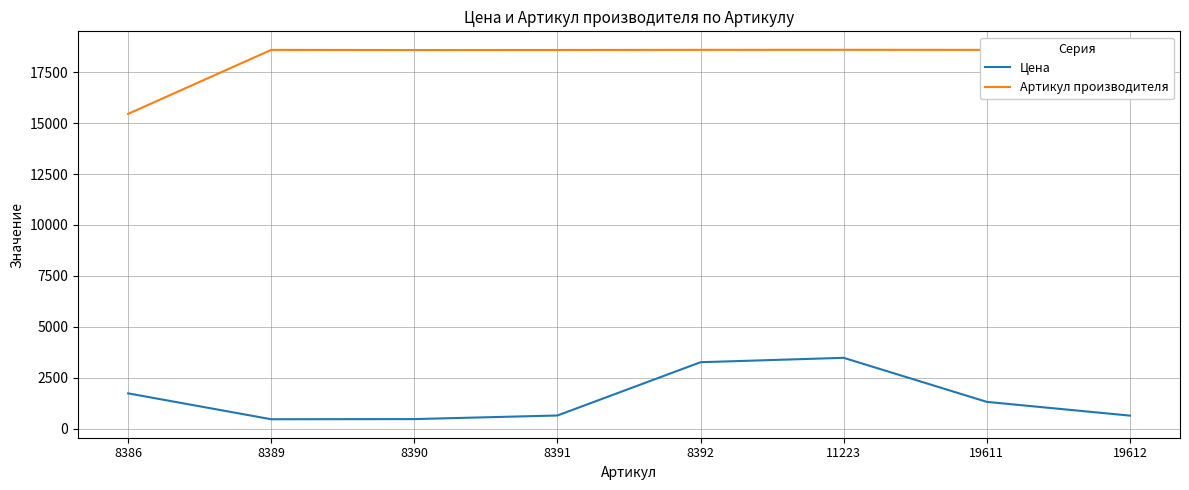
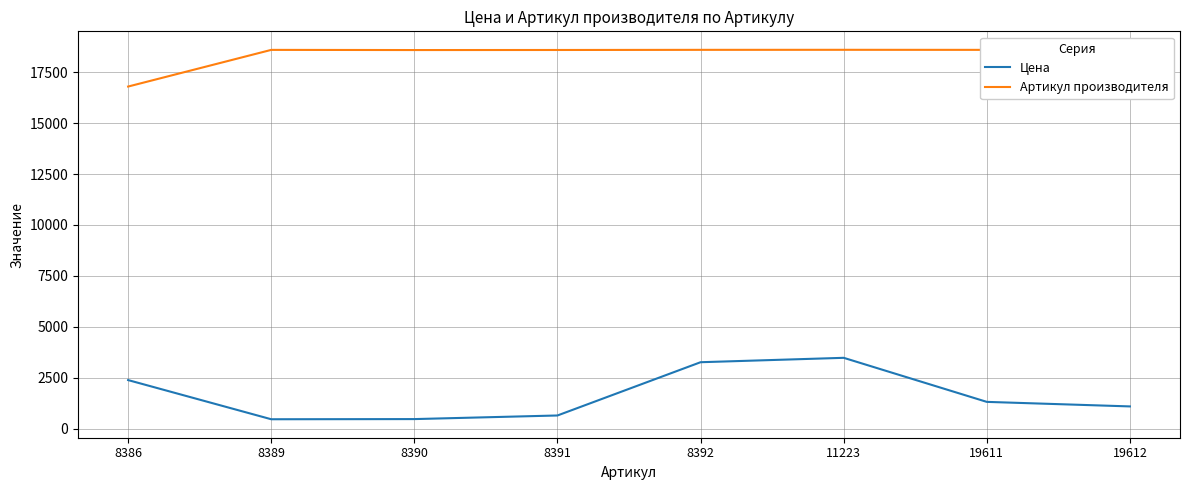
Цена, 8386: 1700 -> 2400
Артикул производителя, 8386: 15500 -> 16800
Цена, 19612: 600 -> 1100
